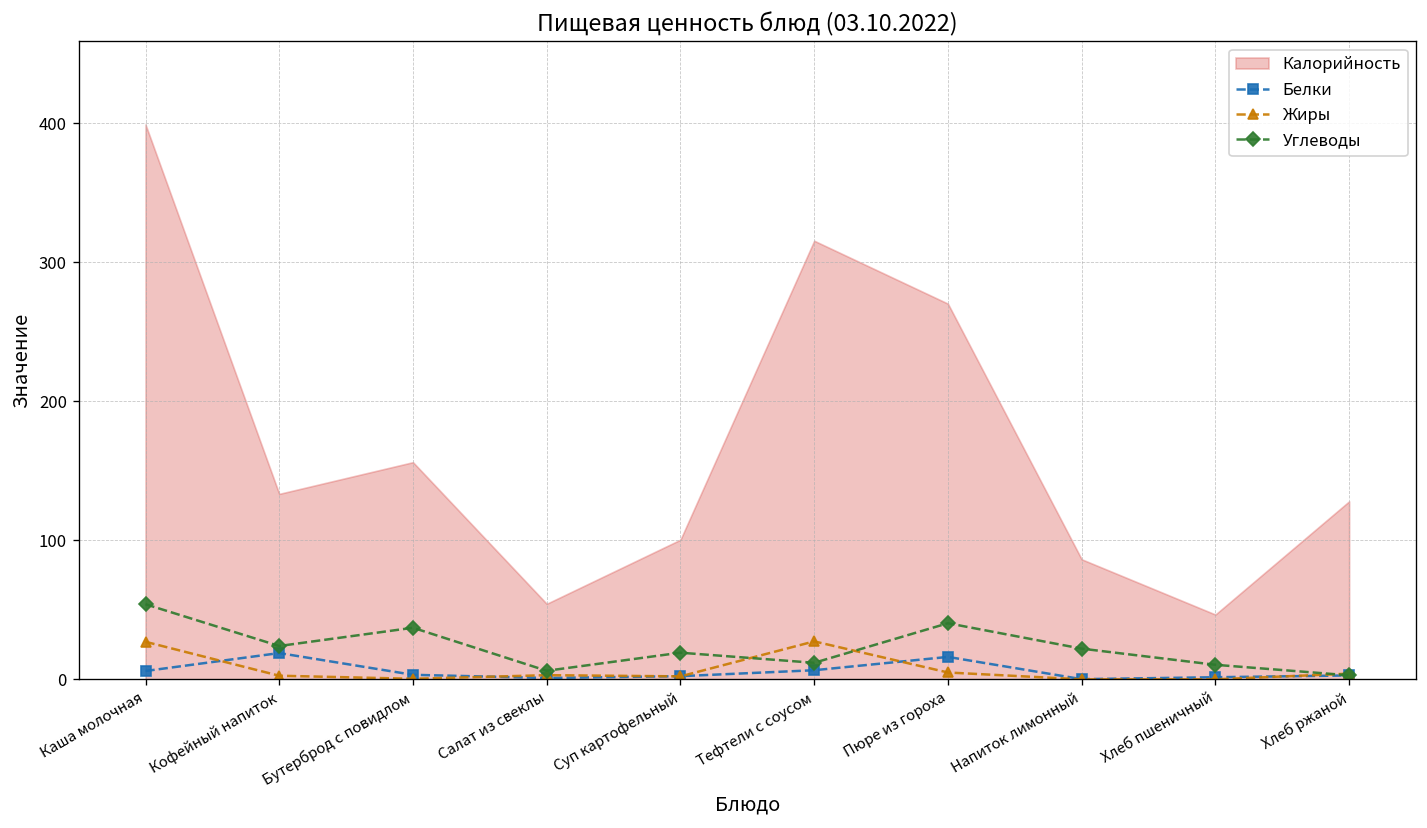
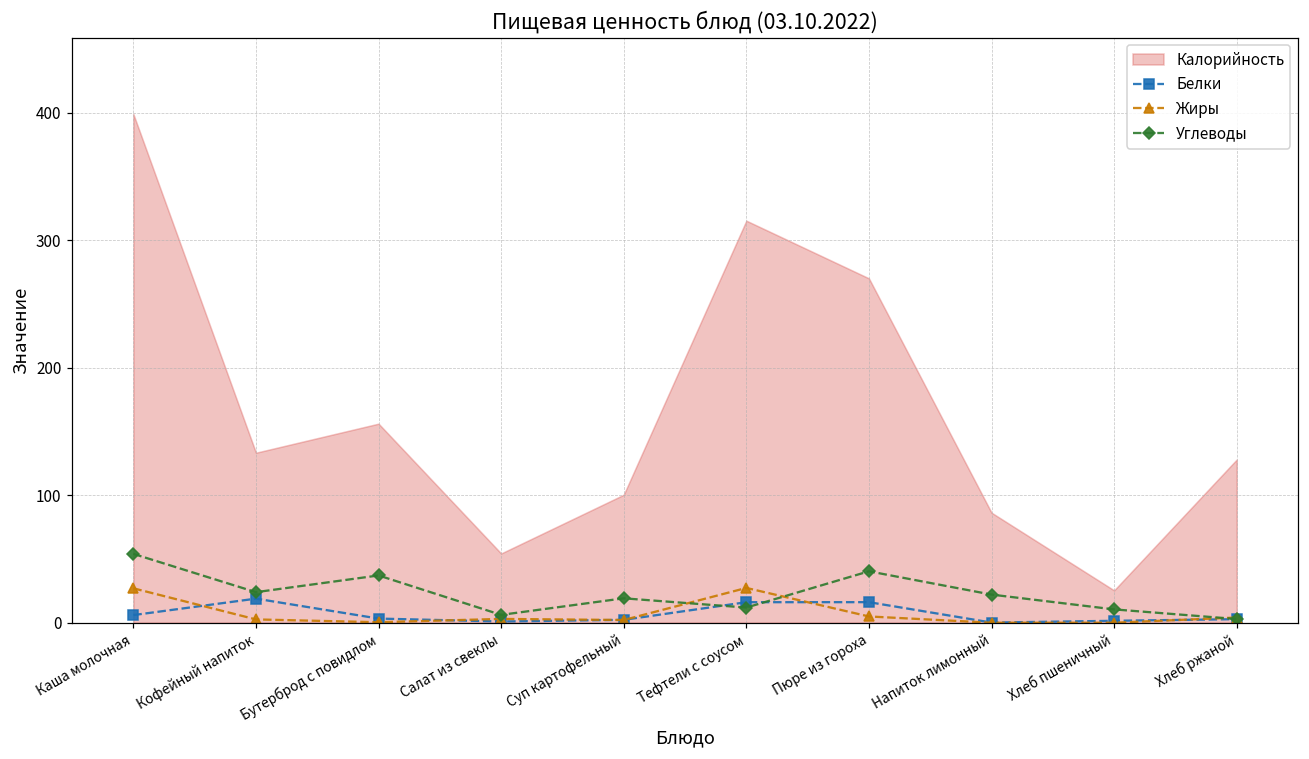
Белки, Тефтели с соусом: 7 -> 16
Калорийность, Хлеб пшеничный: 47 -> 25
